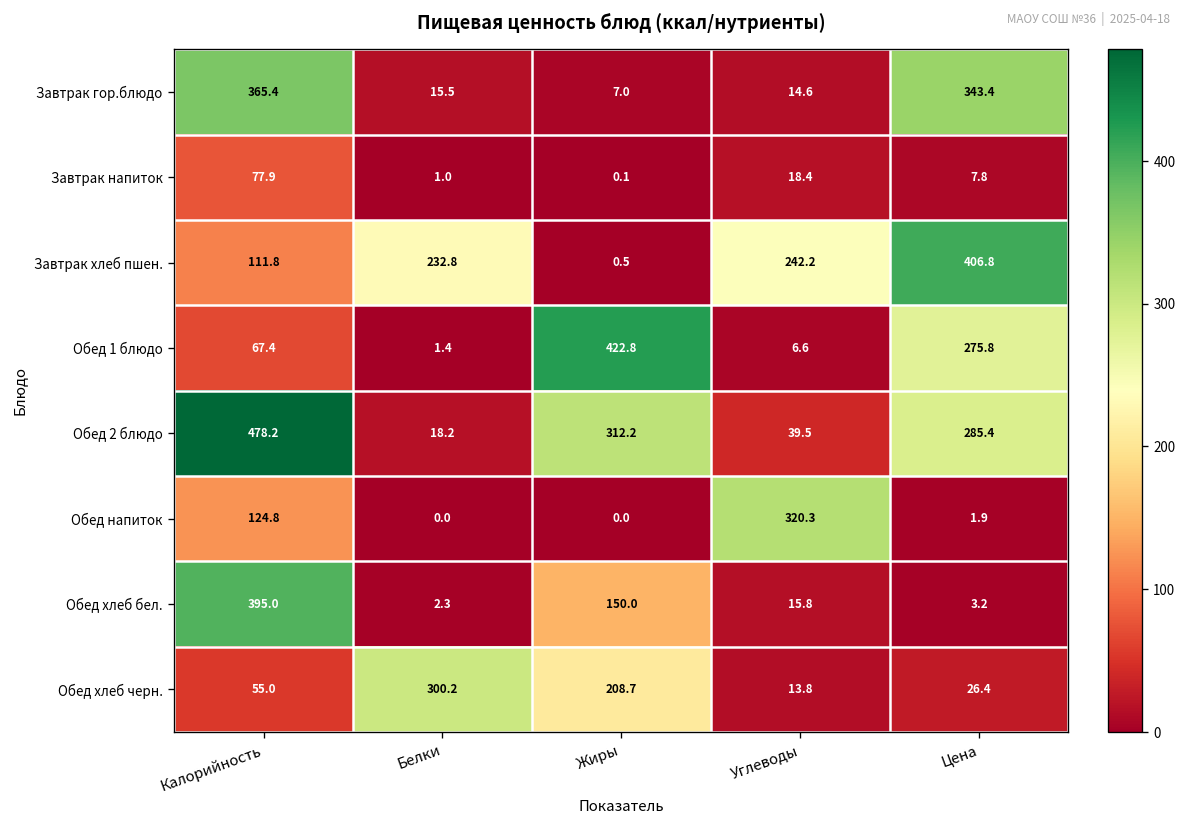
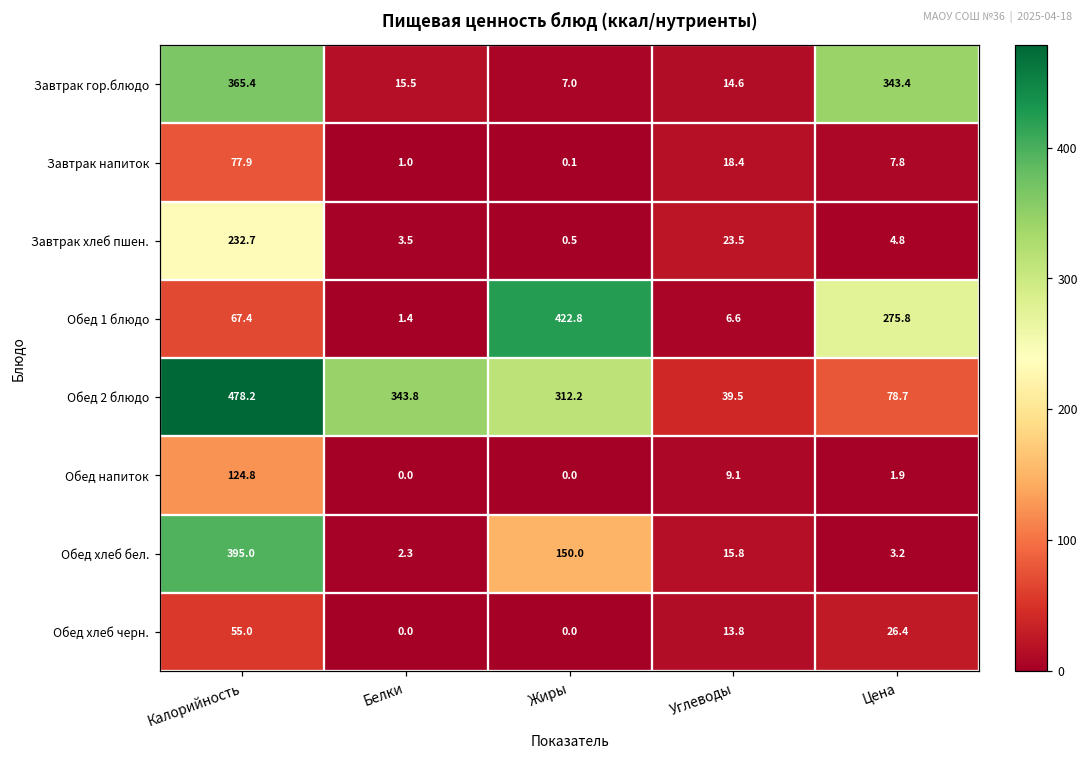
Завтрак хлеб пшен., Калорийность: 111.8 -> 232.7
Завтрак хлеб пшен., Белки: 232.8 -> 3.5
Завтрак хлеб пшен., Углеводы: 242.2 -> 23.5
Завтрак хлеб пшен., Цена: 406.8 -> 4.8
Обед 2 блюдо, Белки: 18.2 -> 343.8
Обед 2 блюдо, Цена: 285.4 -> 78.7
Обед напиток, Углеводы: 320.3 -> 9.1
Обед хлеб черн., Белки: 300.2 -> 0.0
Обед хлеб черн., Жиры: 208.7 -> 0.0
